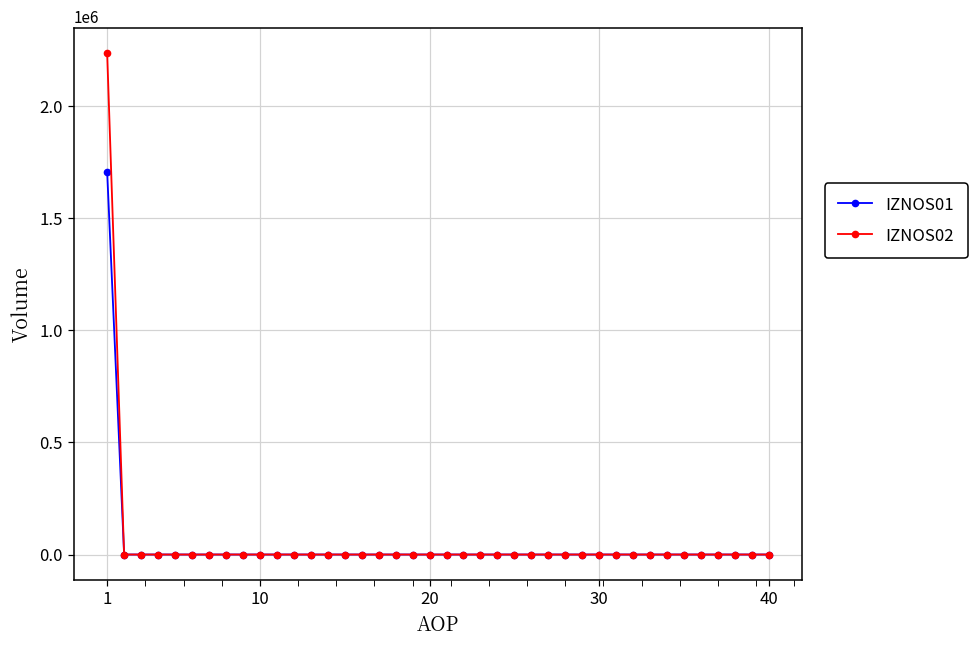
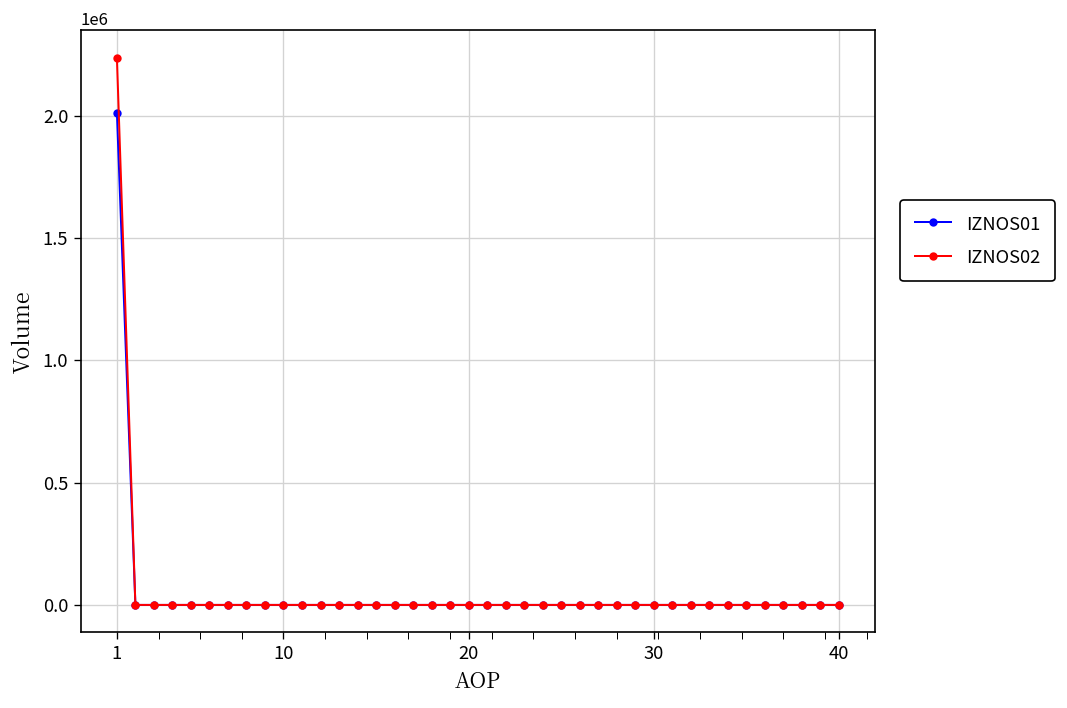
IZNOS01, 1: 1710000 -> 2010000
